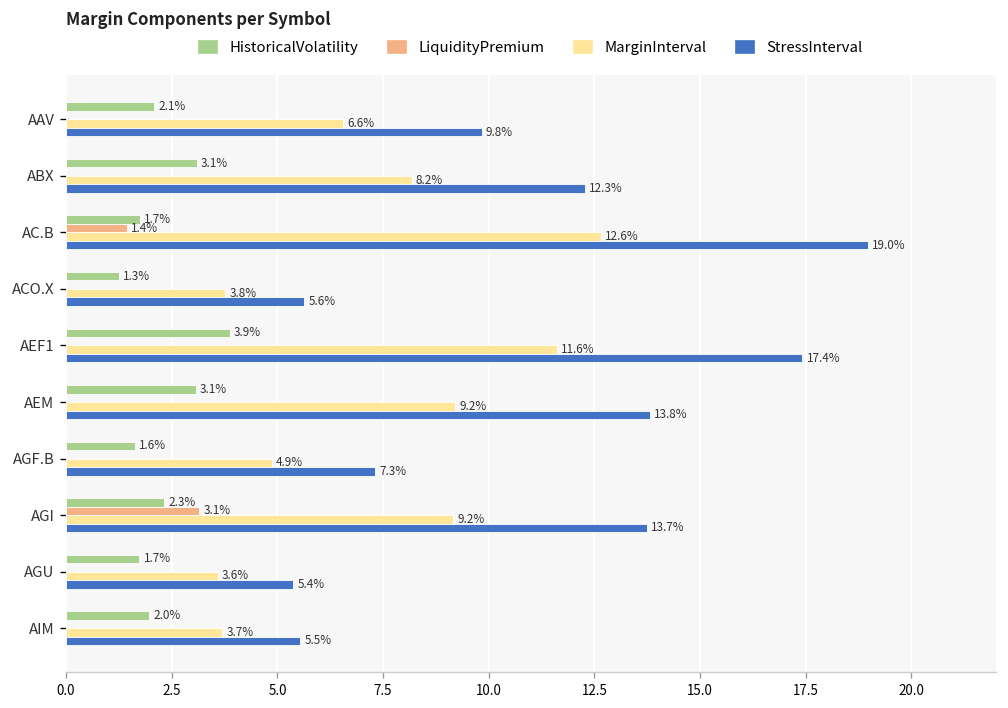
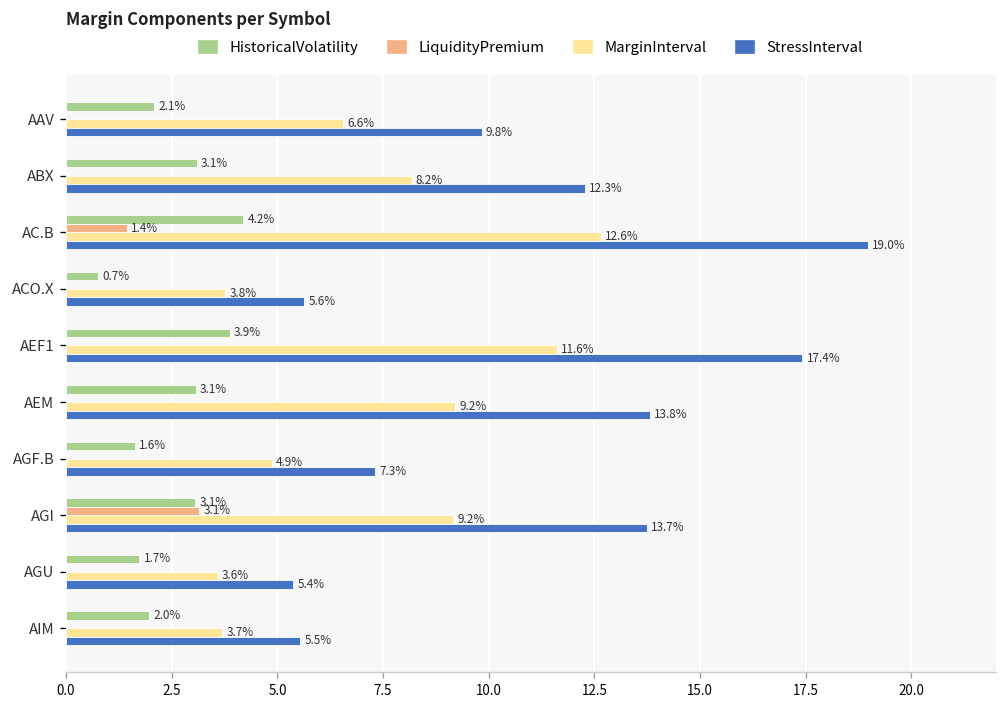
HistoricalVolatility, AC.B: 1.7% -> 4.2%
HistoricalVolatility, ACO.X: 1.3% -> 0.7%
HistoricalVolatility, AGI: 2.3% -> 3.1%
